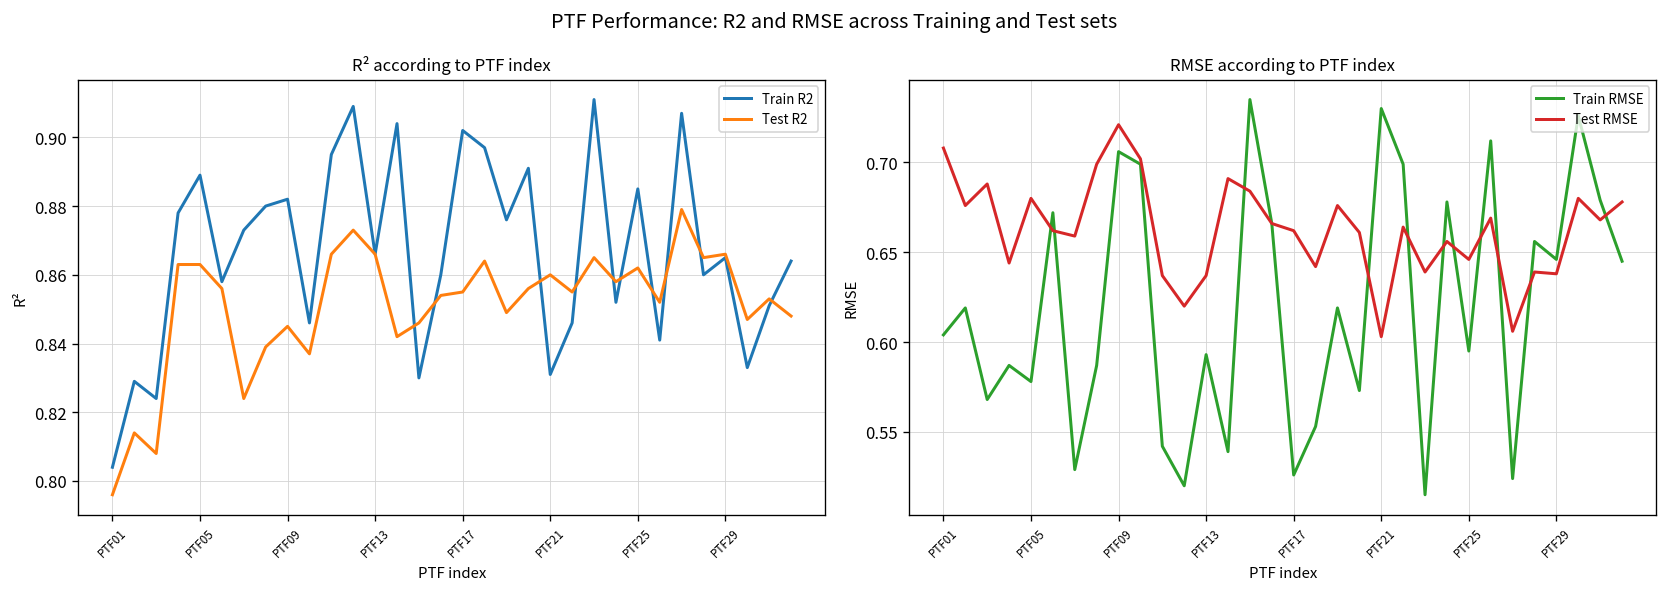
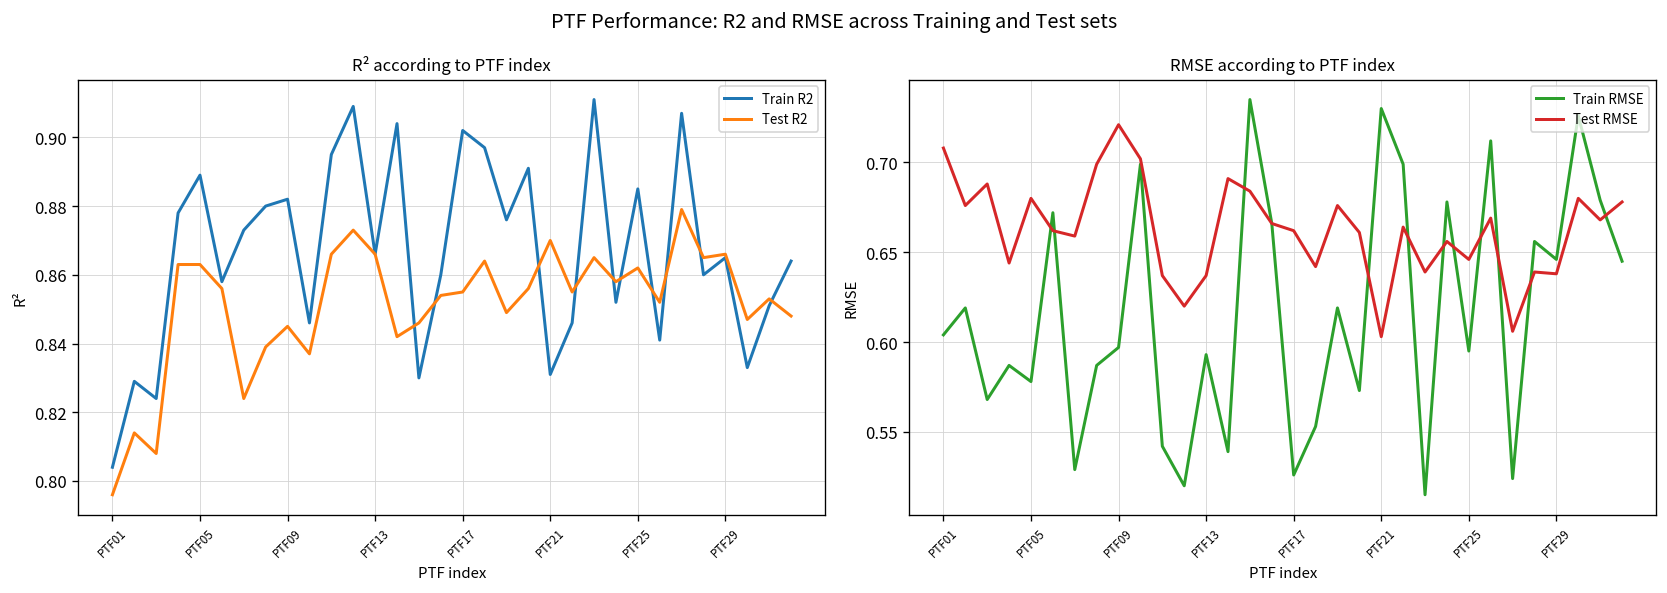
R² according to PTF index, Test R2, PTF21: 0.86 -> 0.87
RMSE according to PTF index, Train RMSE, PTF09: 0.706 -> 0.597
